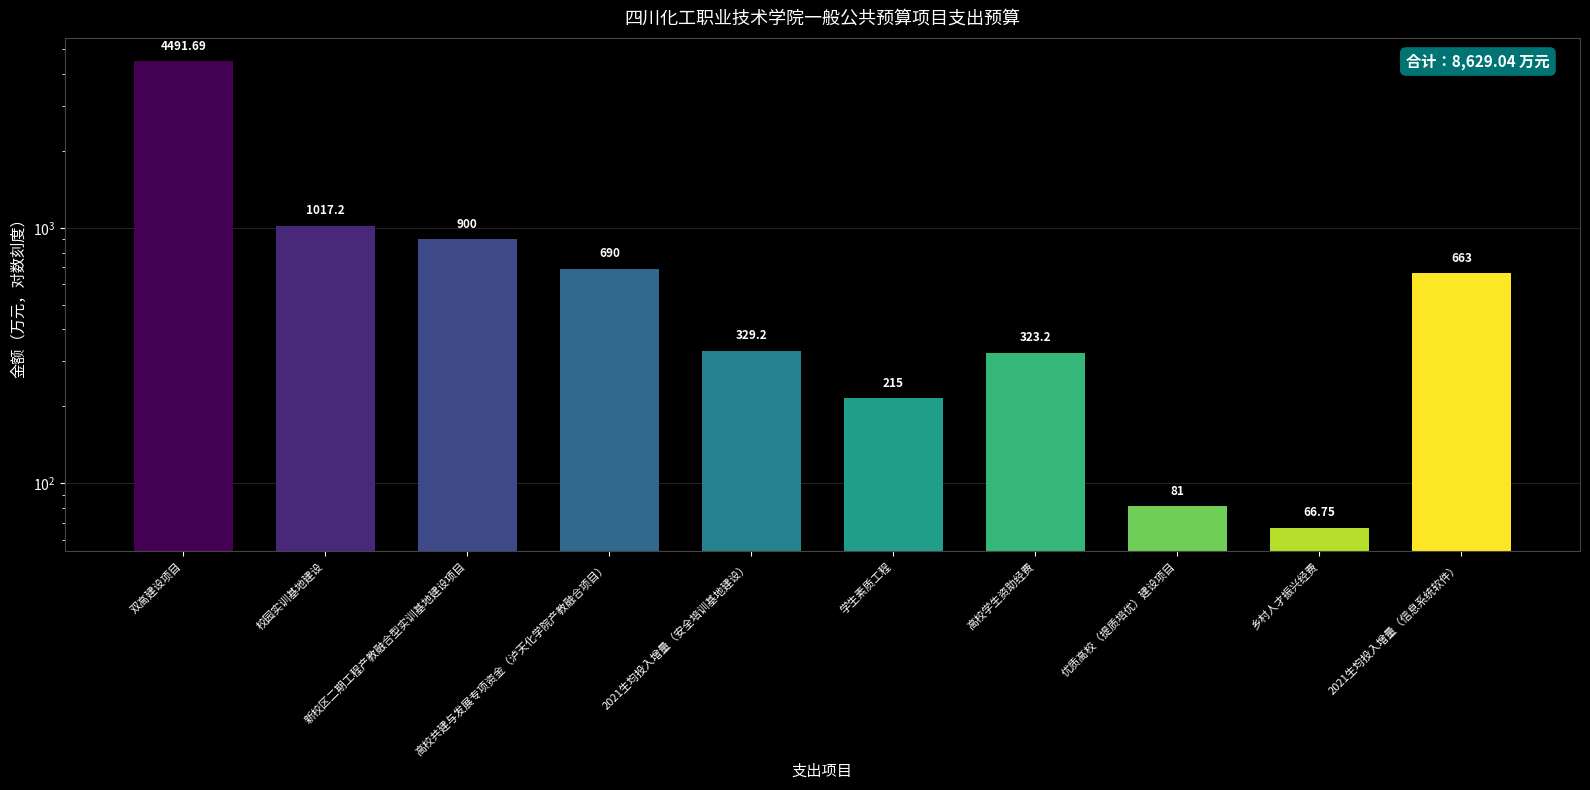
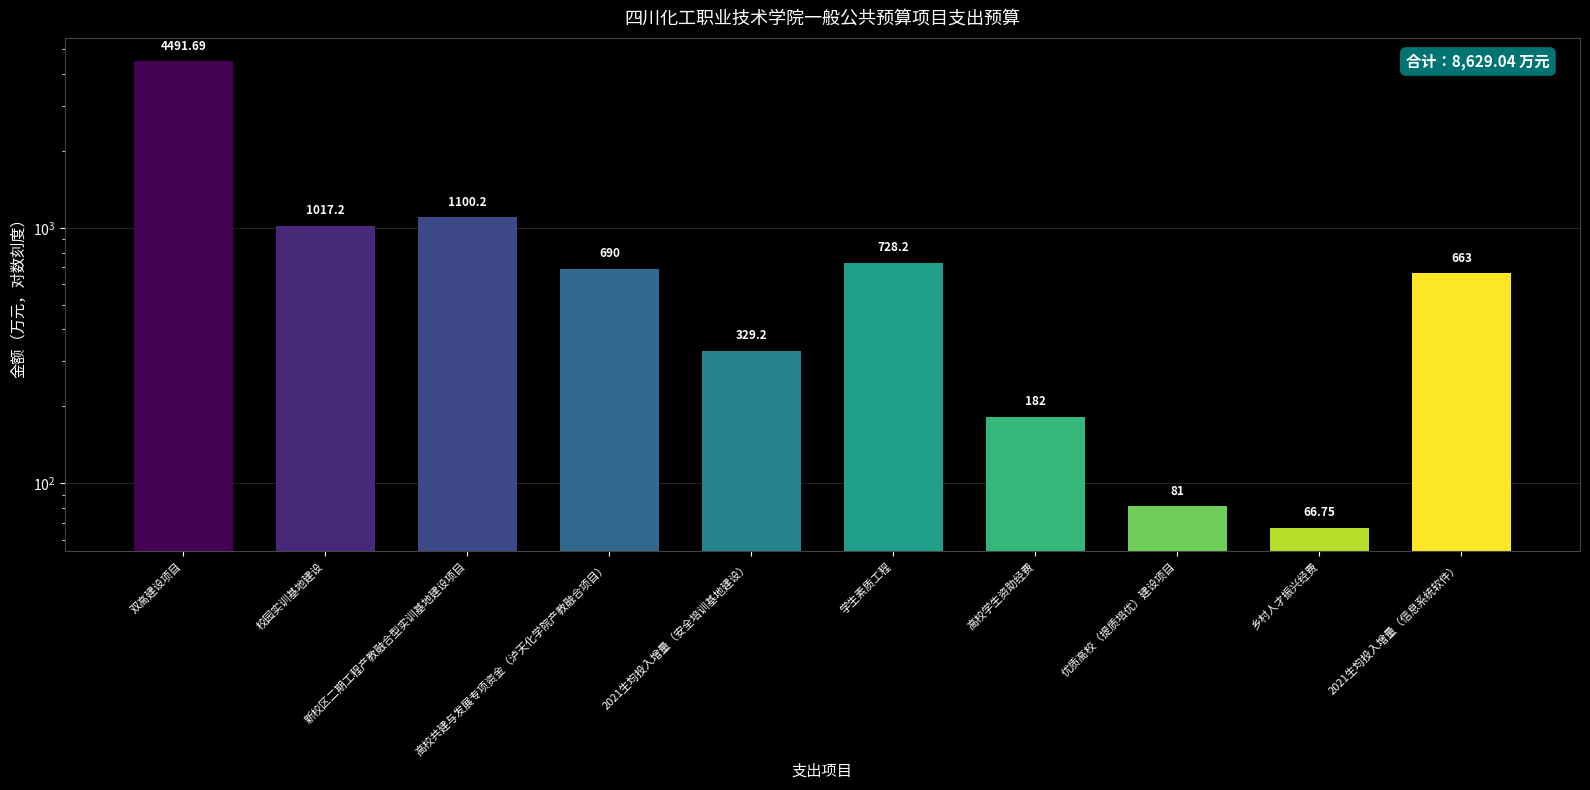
新校区二期工程产教融合型实训基地建设项目: 900 -> 1100.2
学生素质工程: 215 -> 728.2
高校学生资助经费: 323.2 -> 182
